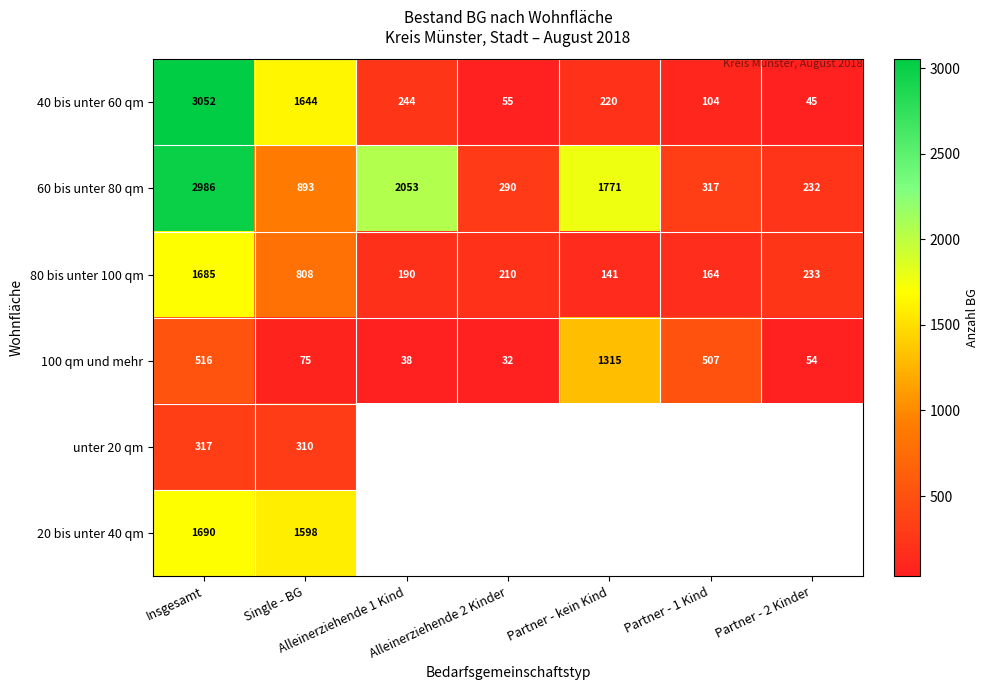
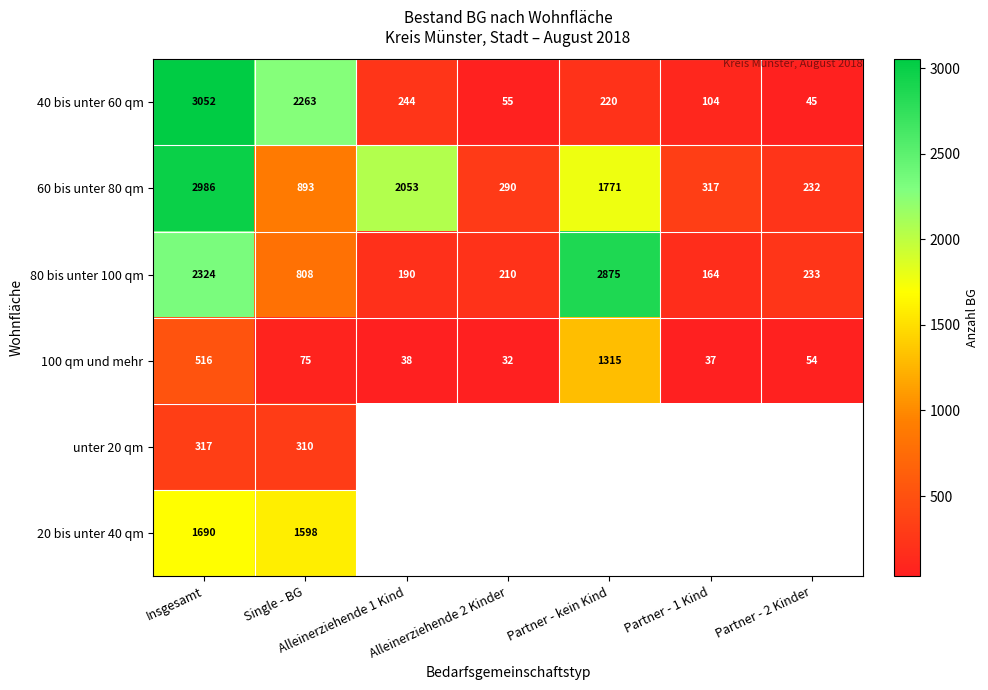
40 bis unter 60 qm, Single - BG: 1644 -> 2263
80 bis unter 100 qm, Insgesamt: 1685 -> 2324
80 bis unter 100 qm, Partner - kein Kind: 141 -> 2875
100 qm und mehr, Partner - 1 Kind: 507 -> 37
